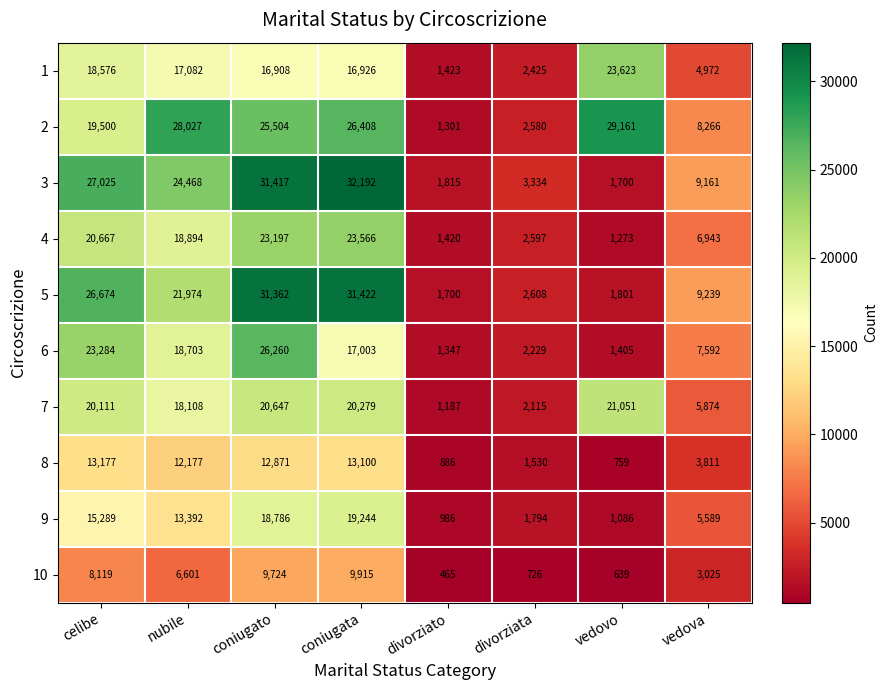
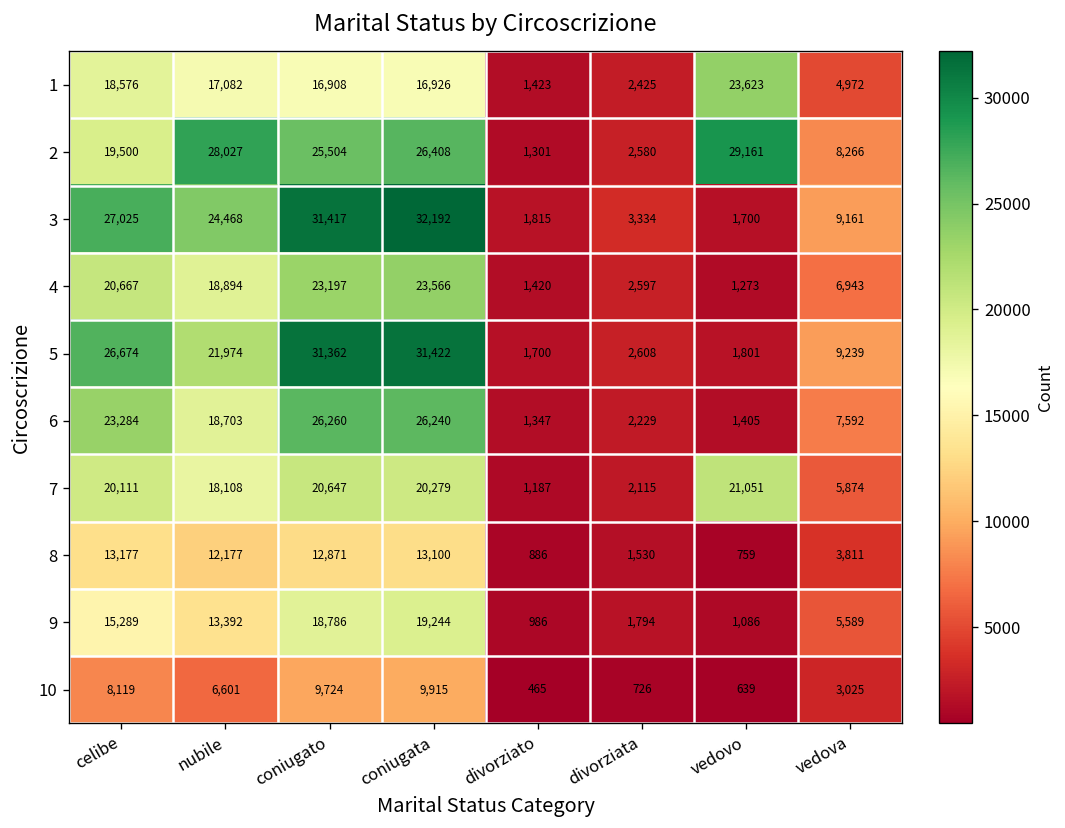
6, coniugata: 17,003 -> 26,240
